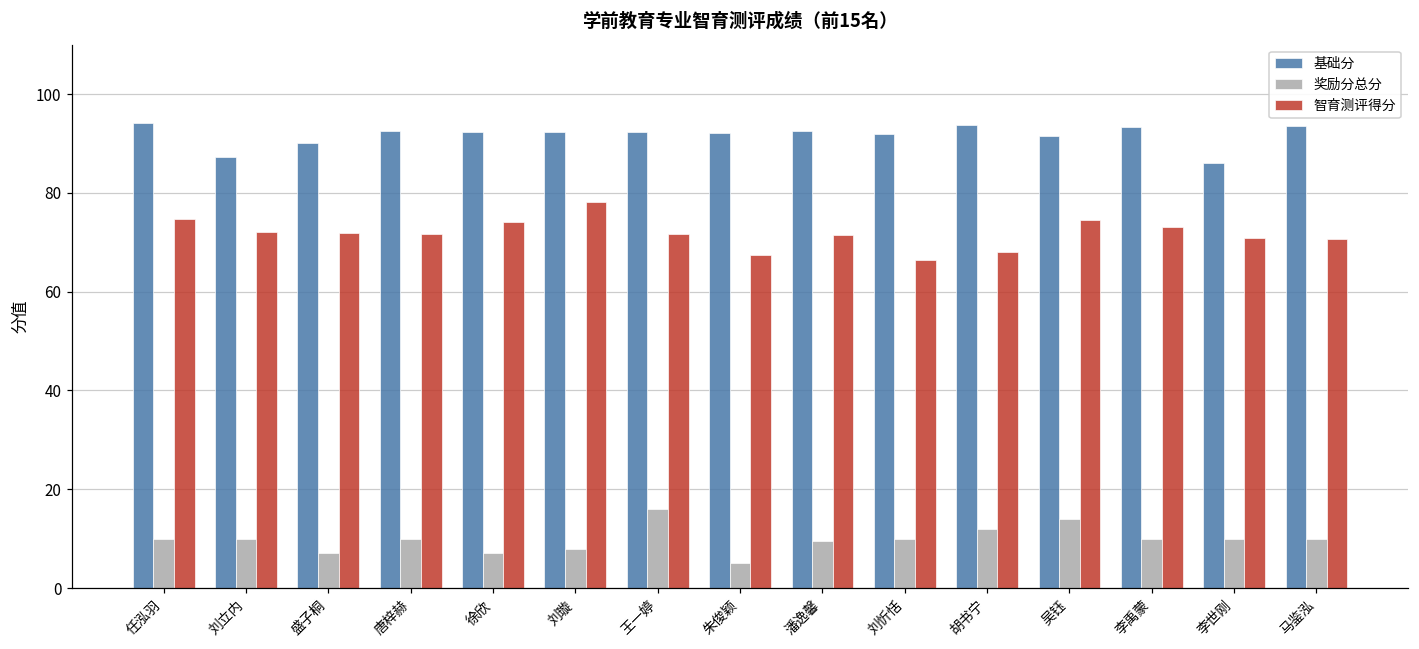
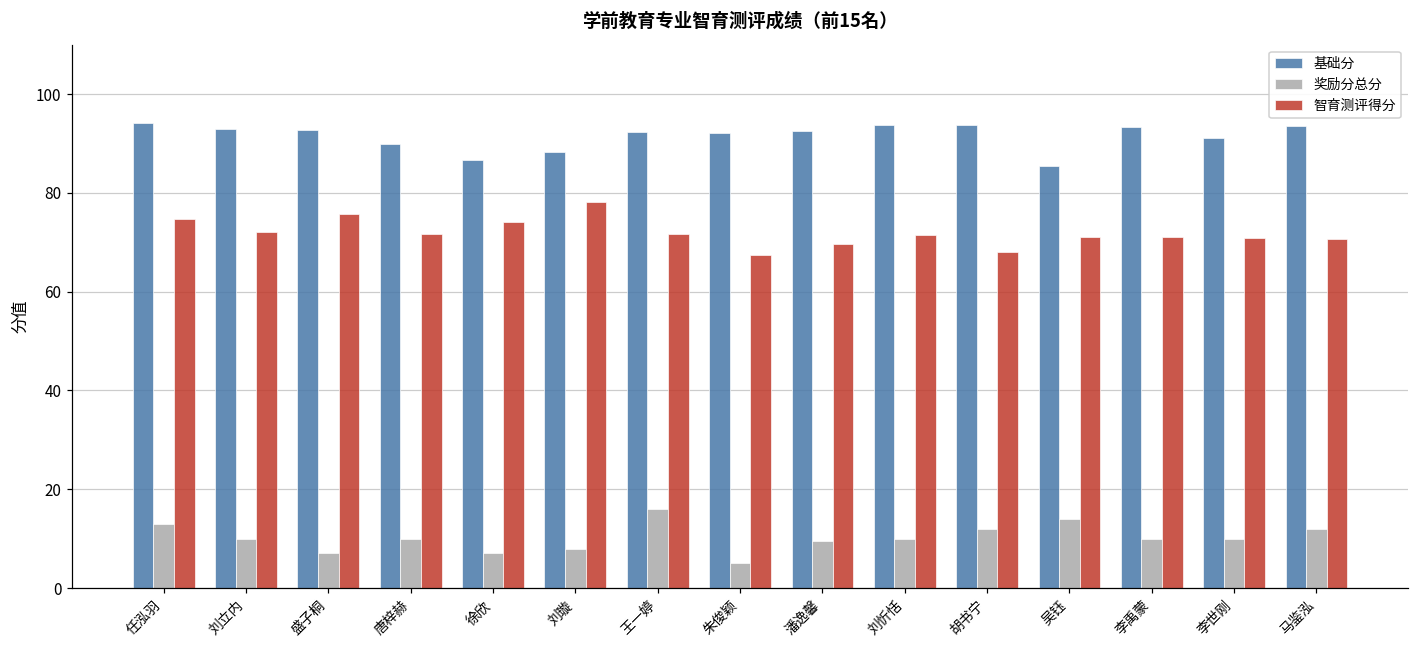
奖励分总分, 任泓羽: 10 -> 13
基础分, 刘立内: 87 -> 93
基础分, 盛子桐: 90 -> 93
智育测评得分, 盛子桐: 72 -> 76
基础分, 唐梓赫: 92 -> 90
基础分, 徐欣: 92 -> 87
基础分, 刘璇: 92 -> 88
智育测评得分, 潘逸馨: 71 -> 70
基础分, 刘忻恬: 92 -> 94
智育测评得分, 刘忻恬: 66 -> 71
基础分, 吴钰: 92 -> 85
智育测评得分, 吴钰: 74 -> 71
智育测评得分, 李禹蒙: 73 -> 71
基础分, 李世刚: 86 -> 91
奖励分总分, 马鉴泓: 10 -> 12
